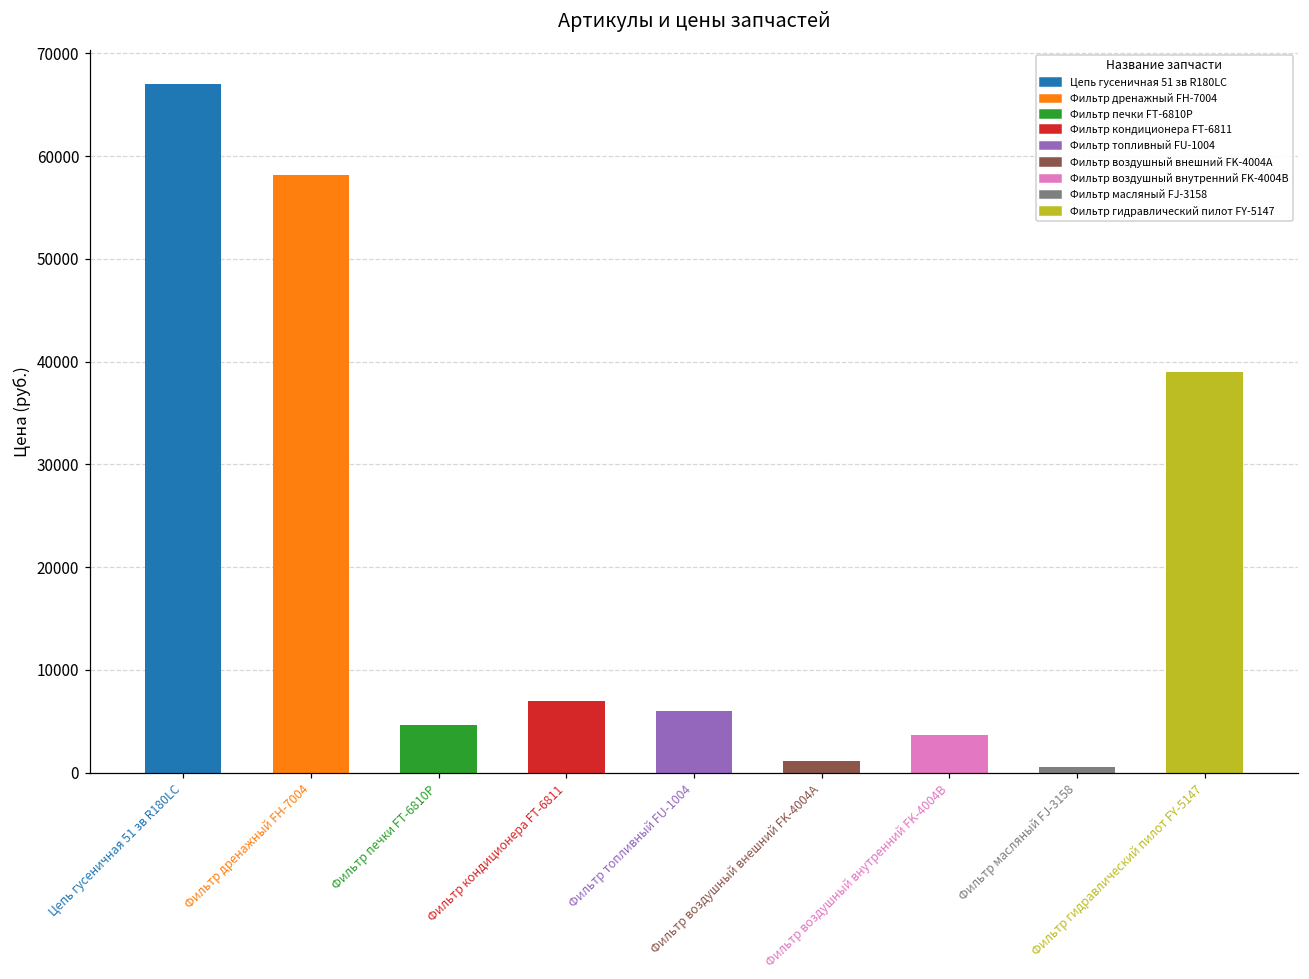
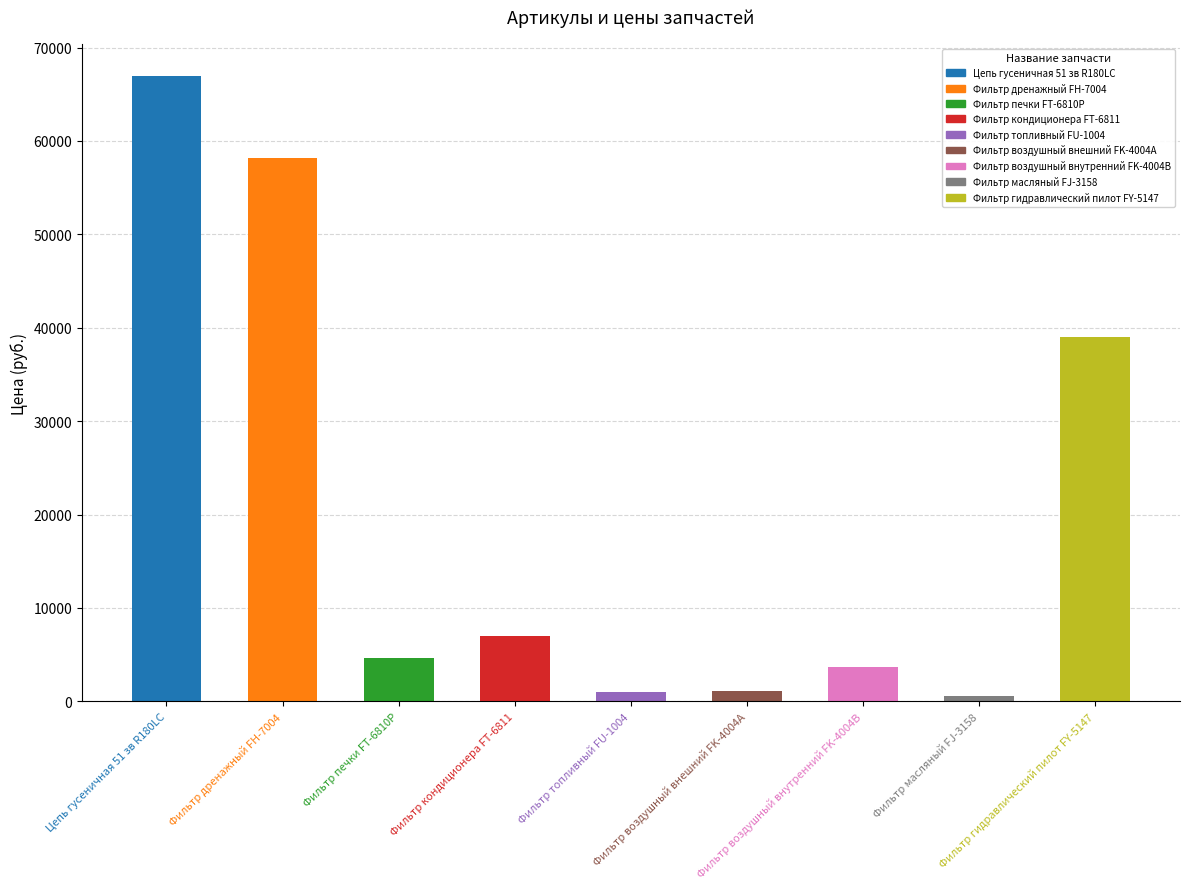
Фильтр топливный FU-1004, Фильтр топливный FU-1004: 6000 -> 1000
